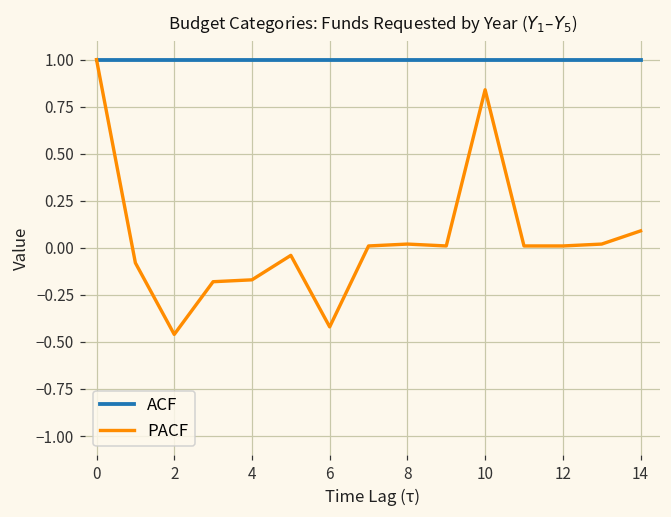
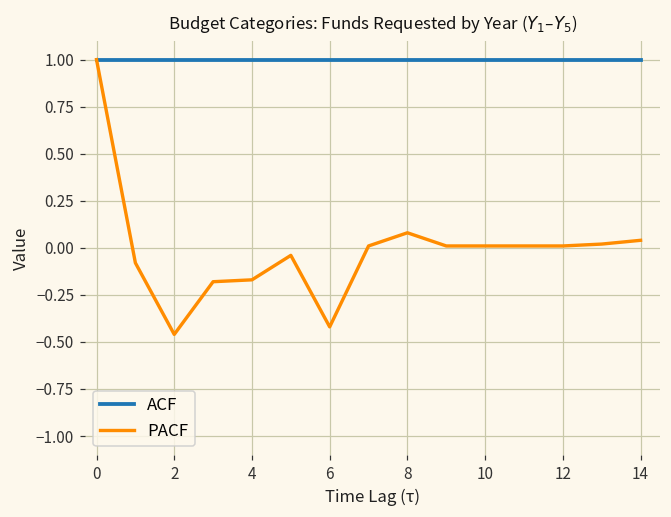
PACF, 8: 0.02 -> 0.08
PACF, 10: 0.84 -> 0.01
PACF, 14: 0.09 -> 0.04
